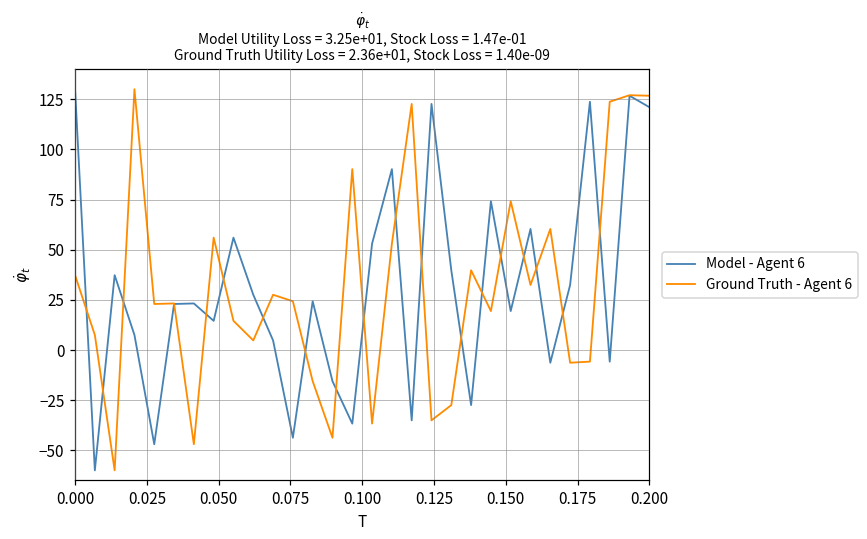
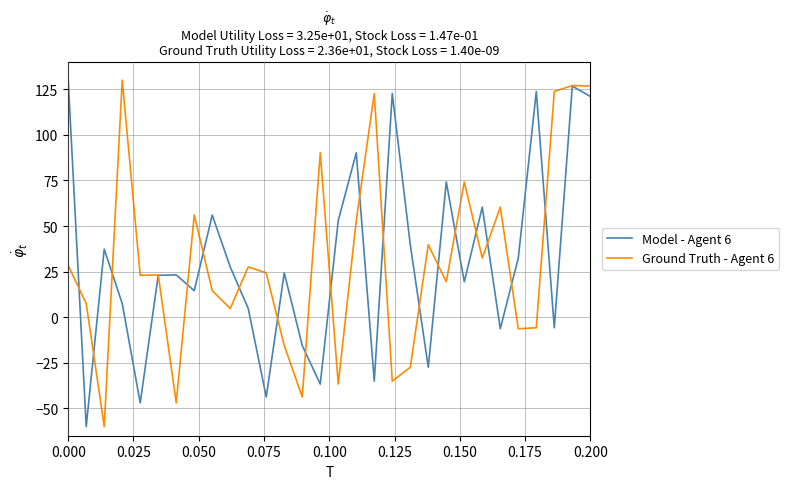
Ground Truth - Agent 6, 0.000: 37 -> 28
